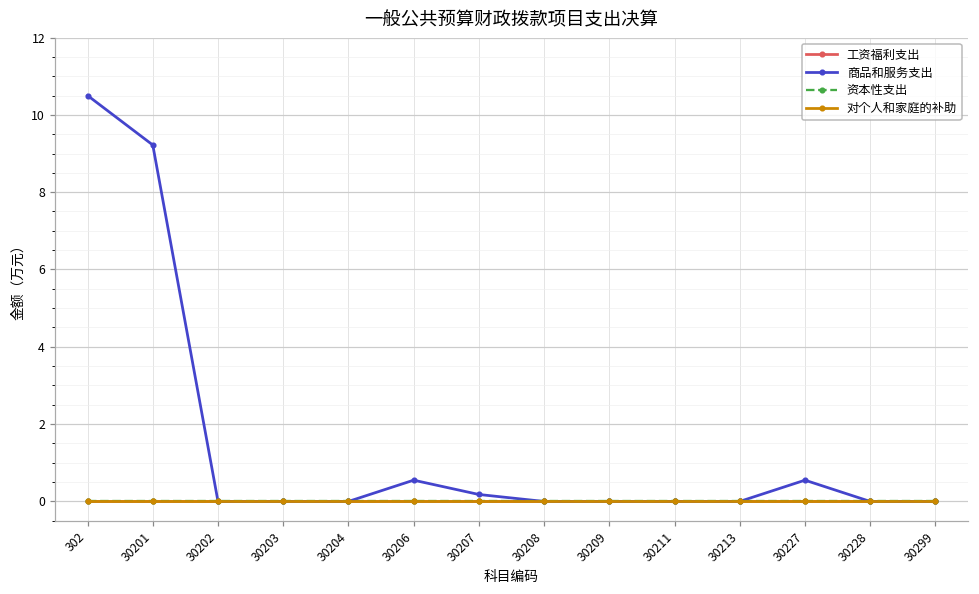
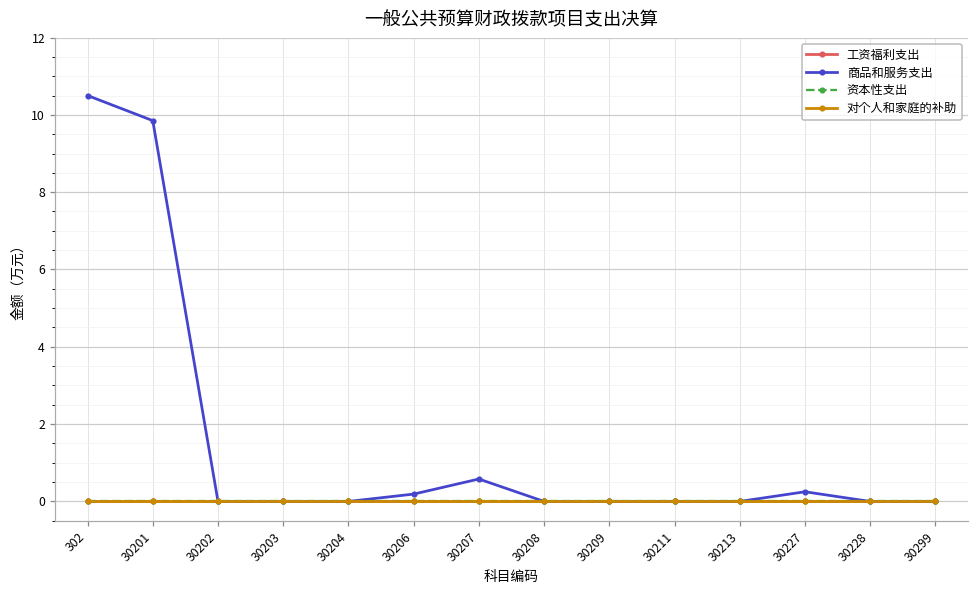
商品和服务支出, 30201: 9.2 -> 9.9
商品和服务支出, 30206: 0.6 -> 0.2
商品和服务支出, 30207: 0.2 -> 0.6
商品和服务支出, 30227: 0.6 -> 0.3
